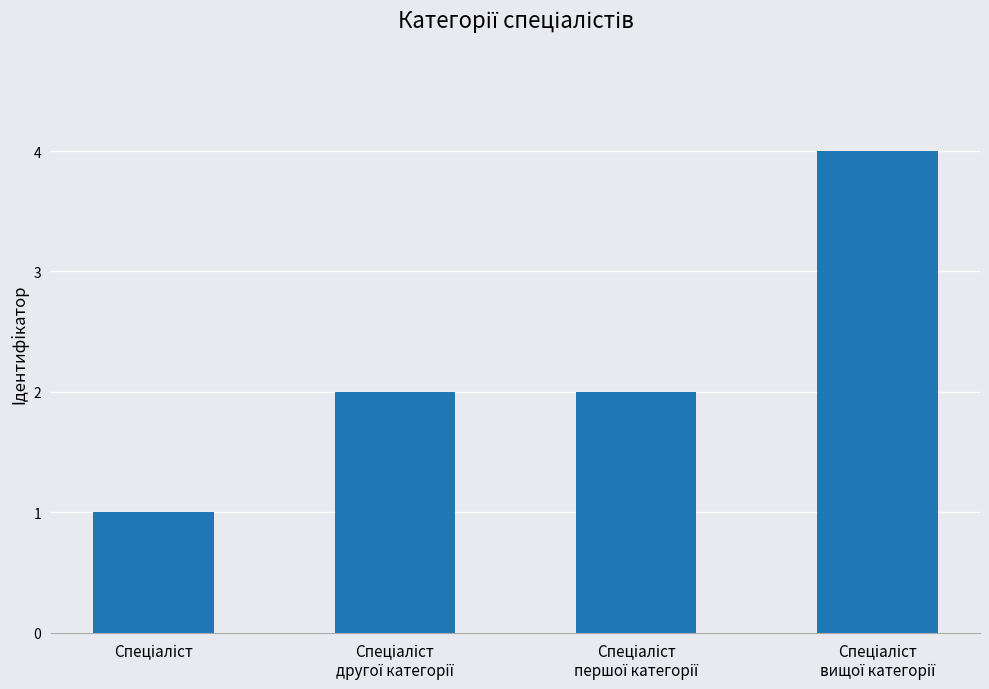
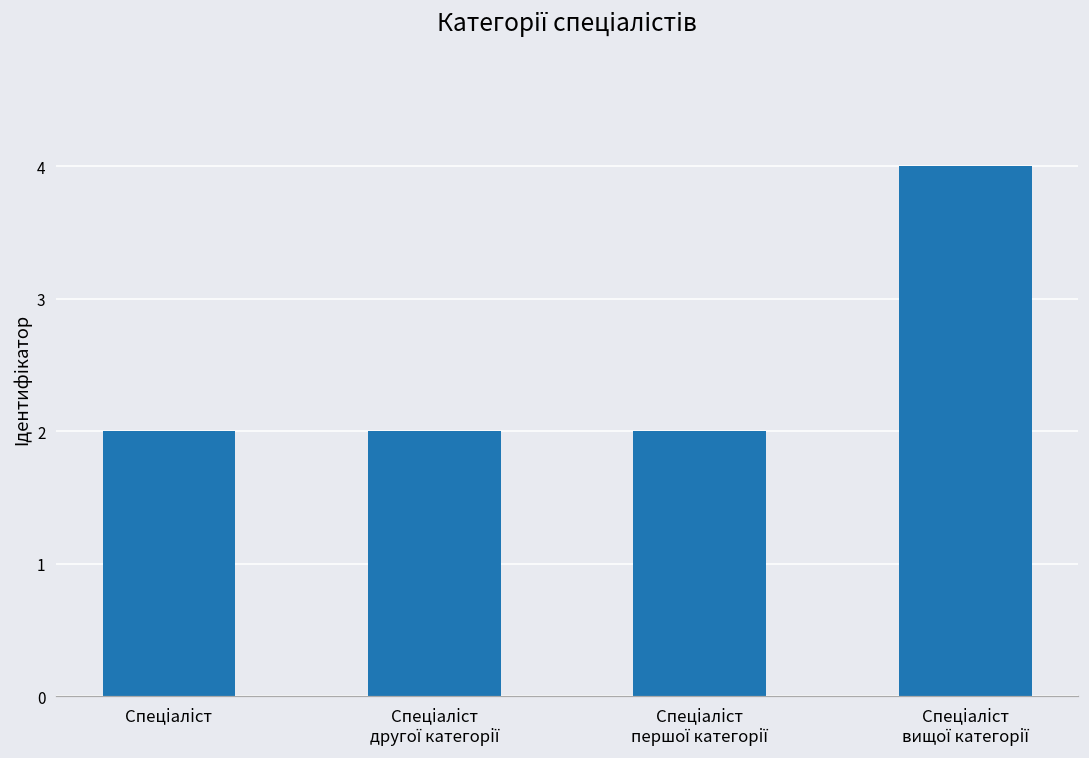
Спеціаліст: 1 -> 2
